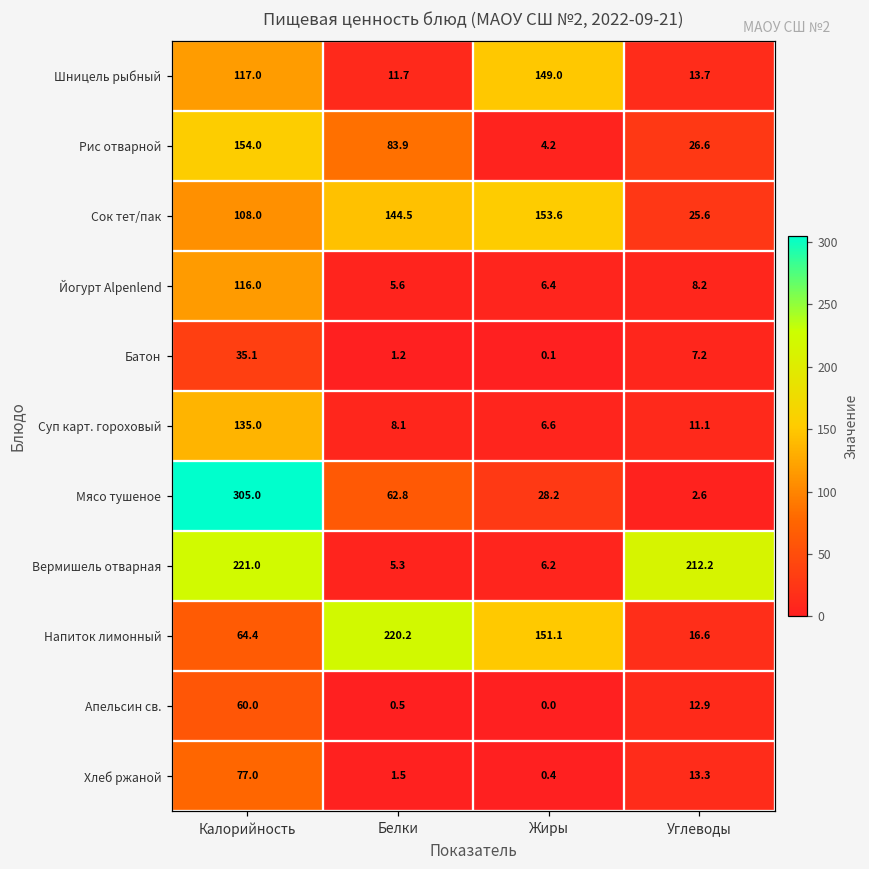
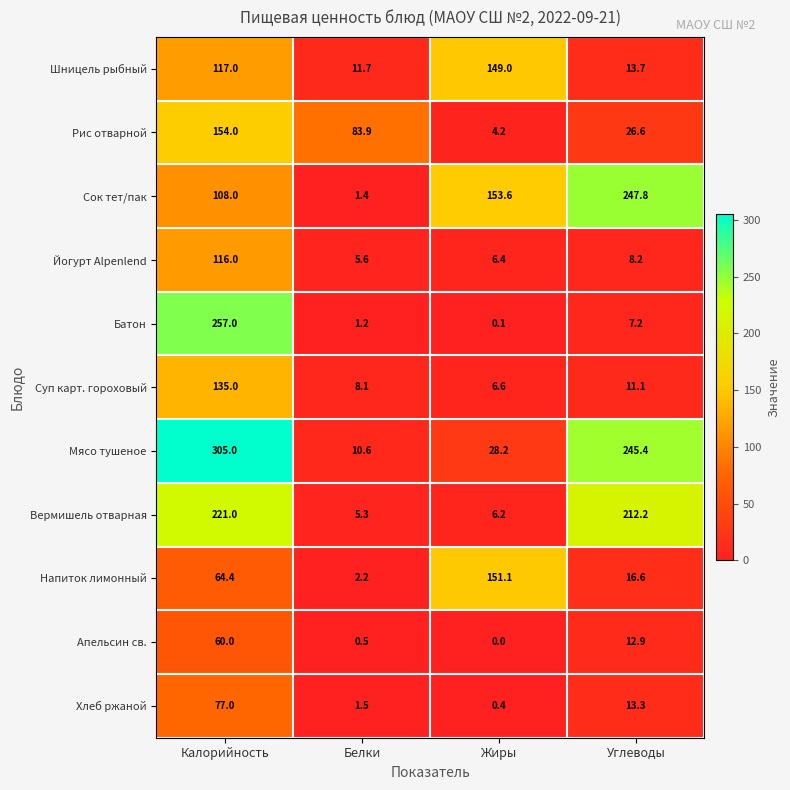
Сок тет/пак, Белки: 144.5 -> 1.4
Сок тет/пак, Углеводы: 25.6 -> 247.8
Батон, Калорийность: 35.1 -> 257.0
Мясо тушеное, Белки: 62.8 -> 10.6
Мясо тушеное, Углеводы: 2.6 -> 245.4
Напиток лимонный, Белки: 220.2 -> 2.2
